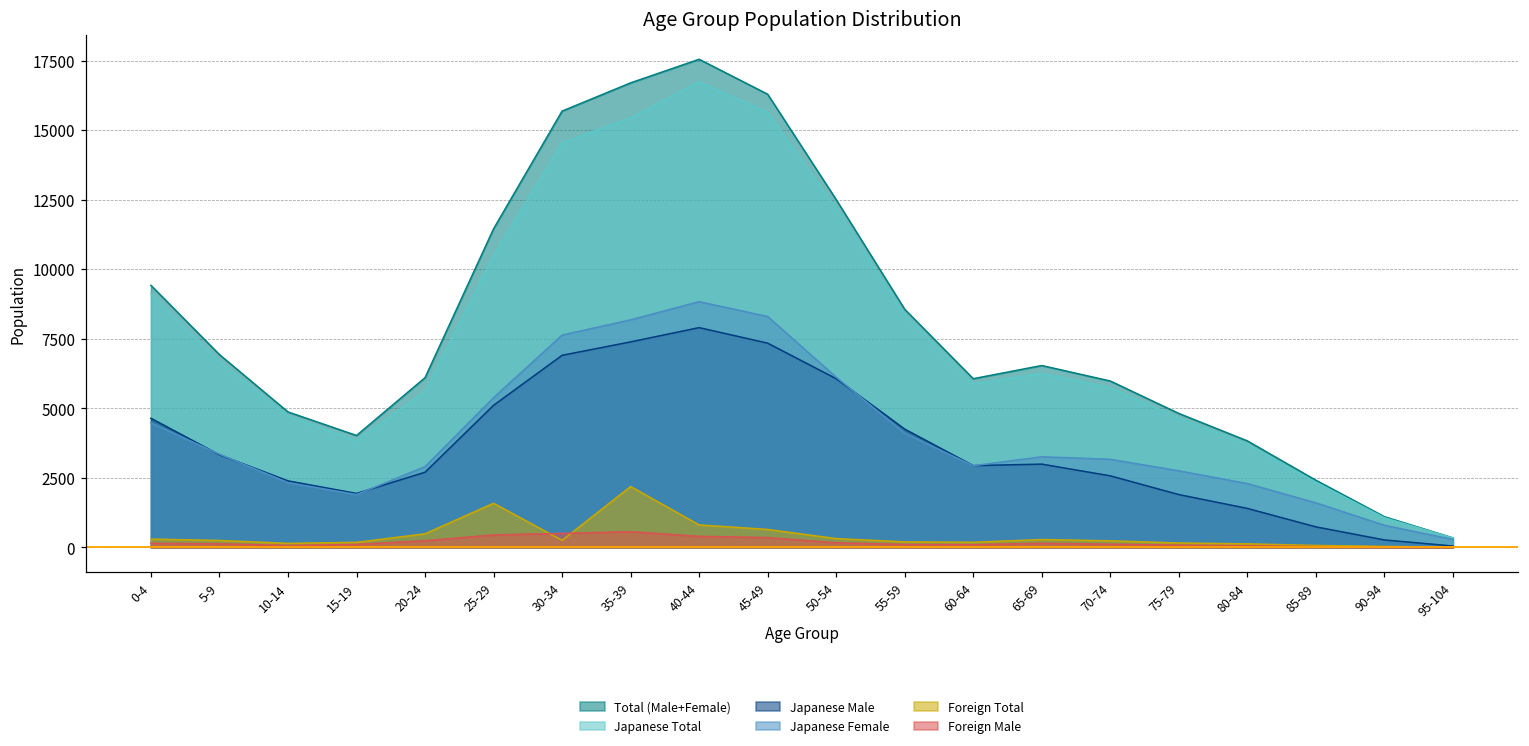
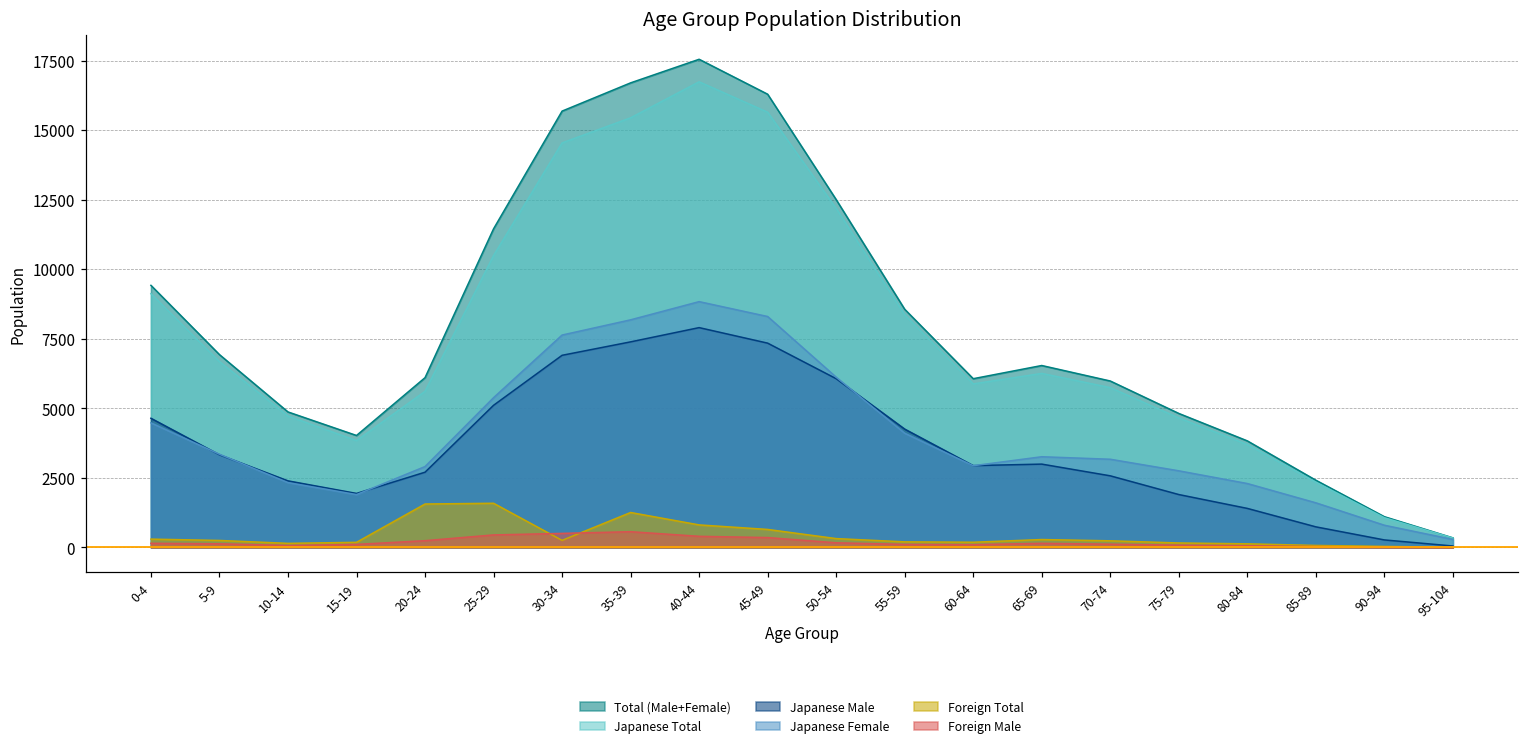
Foreign Total, 20-24: 500 -> 1600
Foreign Total, 35-39: 2200 -> 1300
